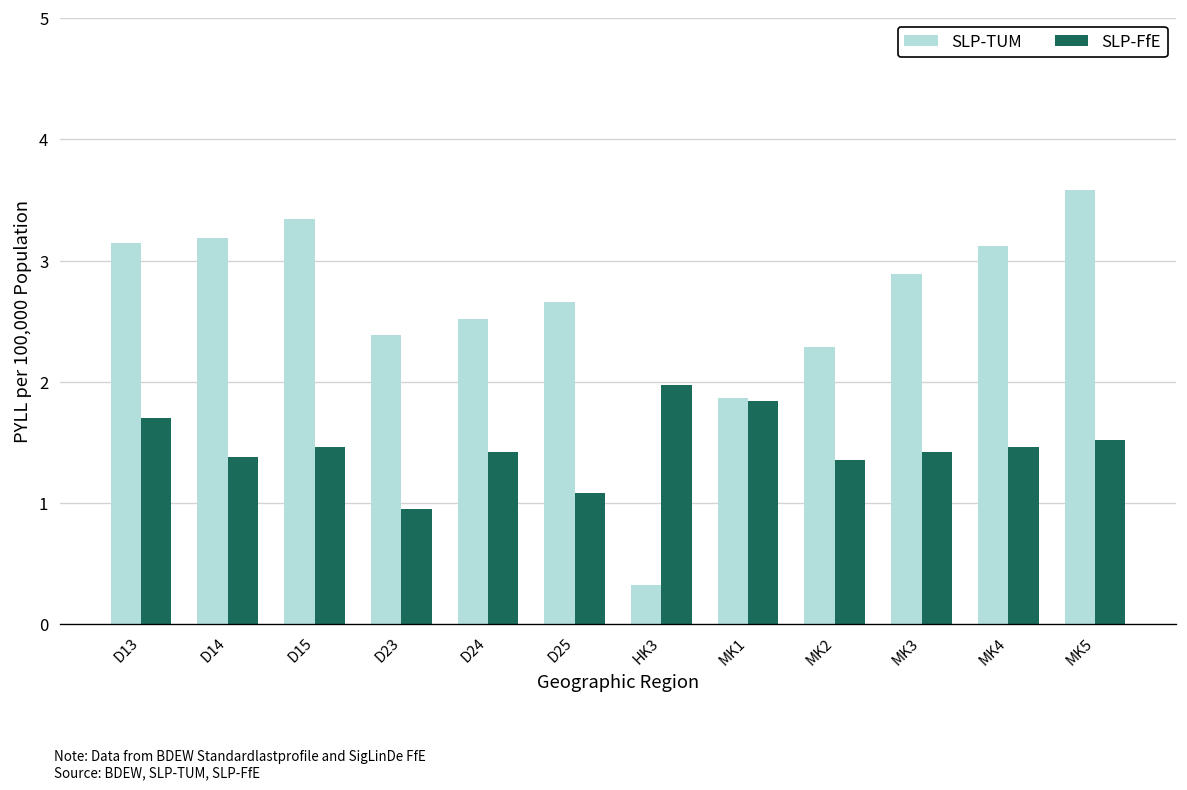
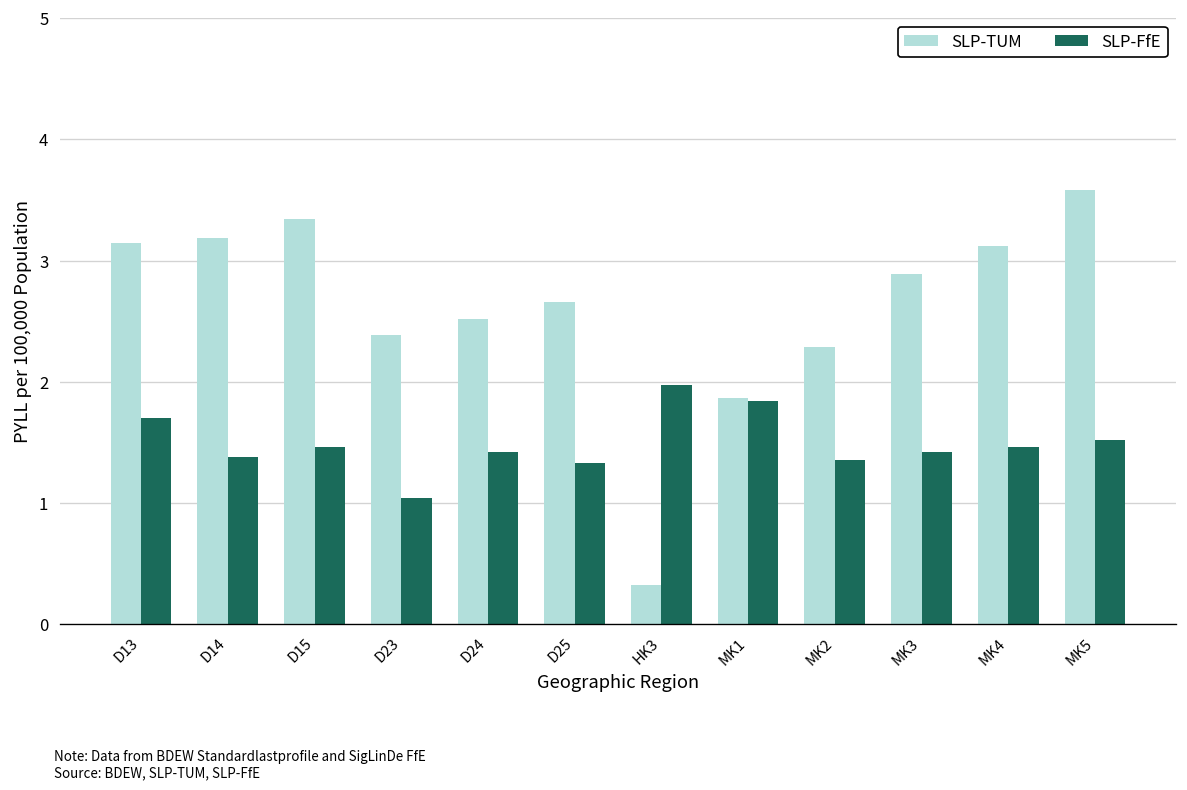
SLP-FfE, D23: 0.95 -> 1.04
SLP-FfE, D25: 1.08 -> 1.33
